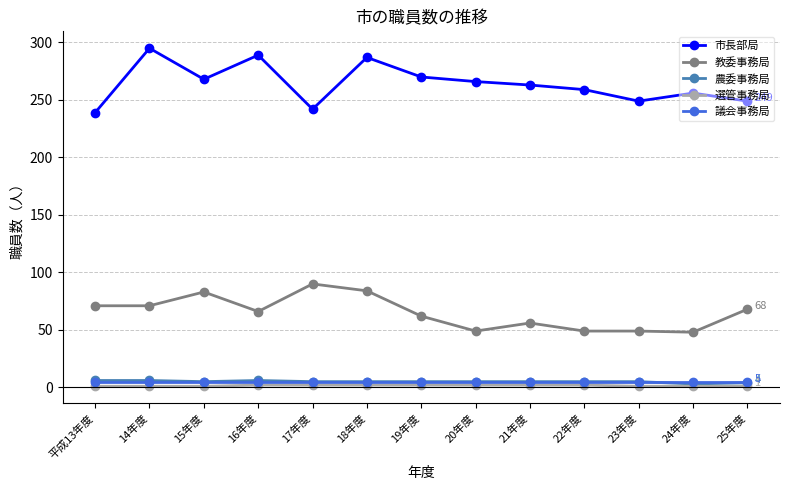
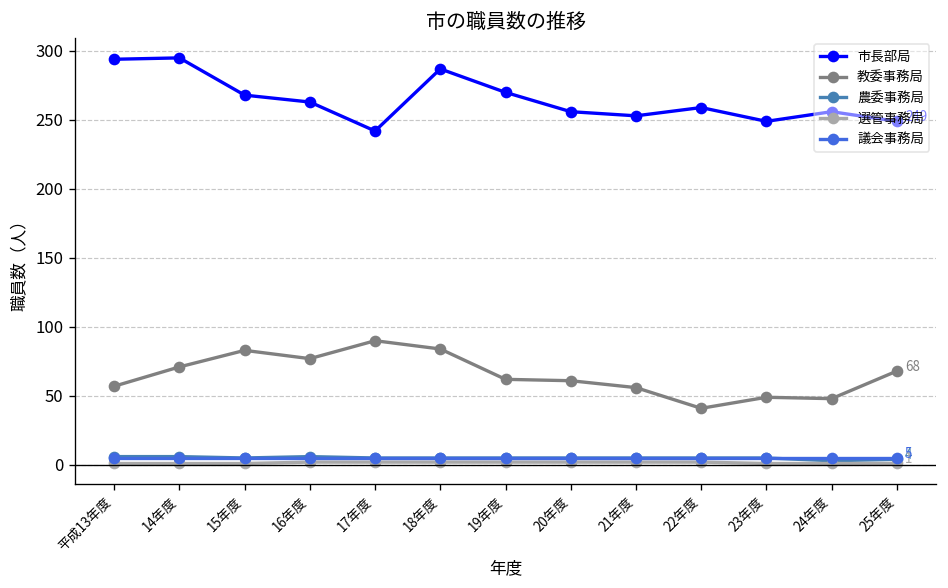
市長部局, 平成13年度: 239 -> 294
教委事務局, 平成13年度: 71 -> 57
市長部局, 16年度: 289 -> 263
教委事務局, 16年度: 66 -> 77
市長部局, 20年度: 266 -> 256
教委事務局, 20年度: 49 -> 61
市長部局, 21年度: 263 -> 253
教委事務局, 22年度: 49 -> 41
